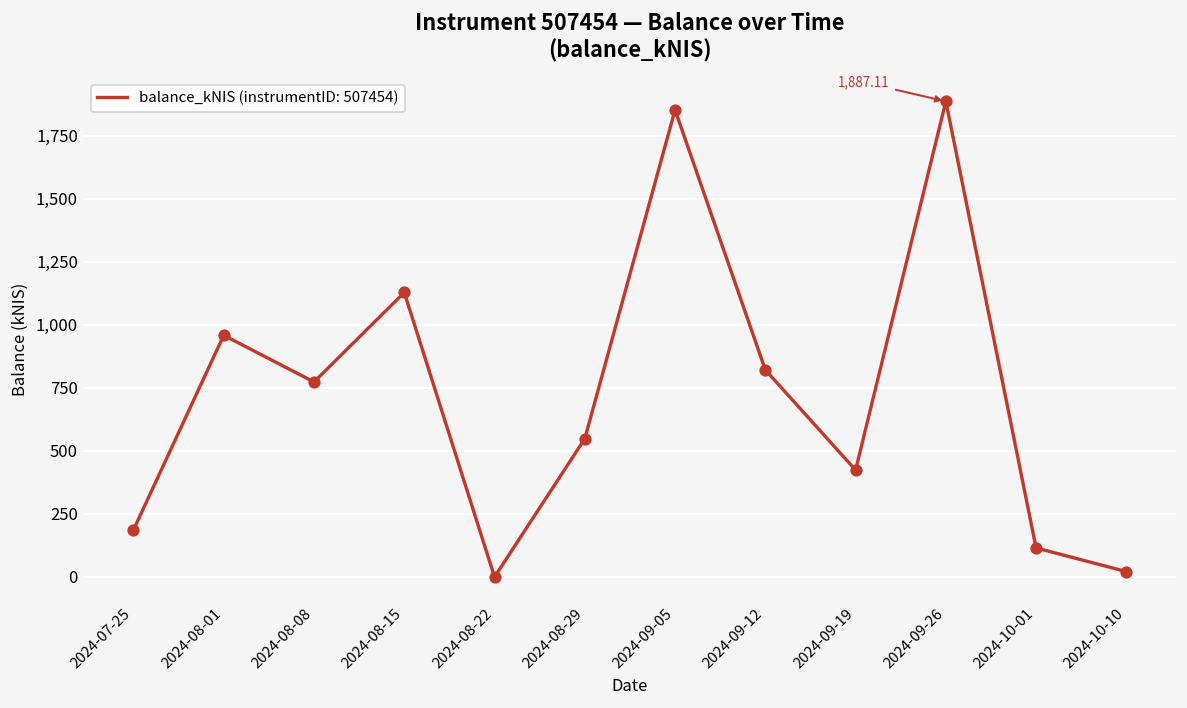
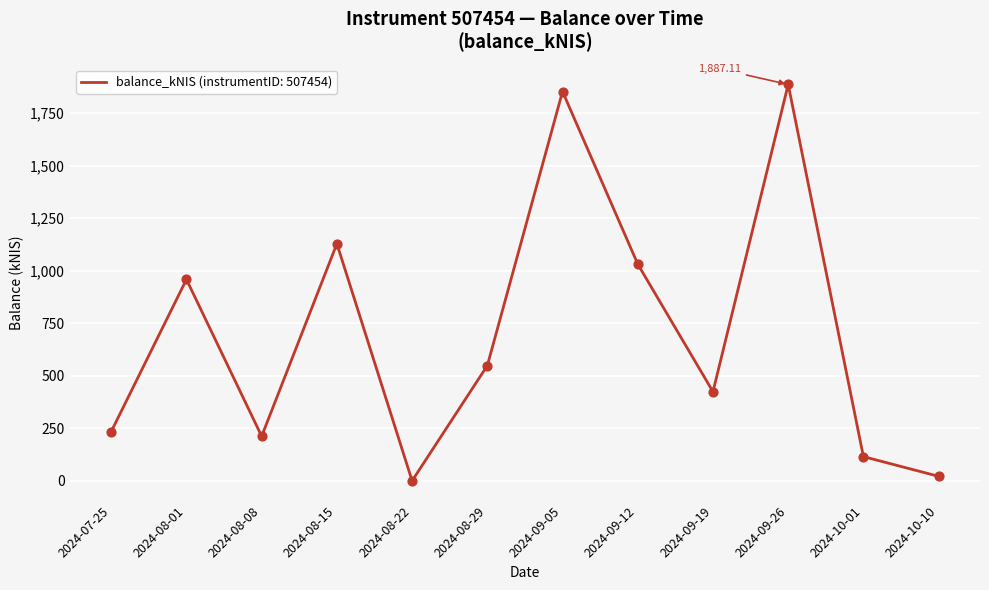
2024-07-25: 190 -> 230
2024-08-08: 770 -> 210
2024-09-12: 820 -> 1,030
